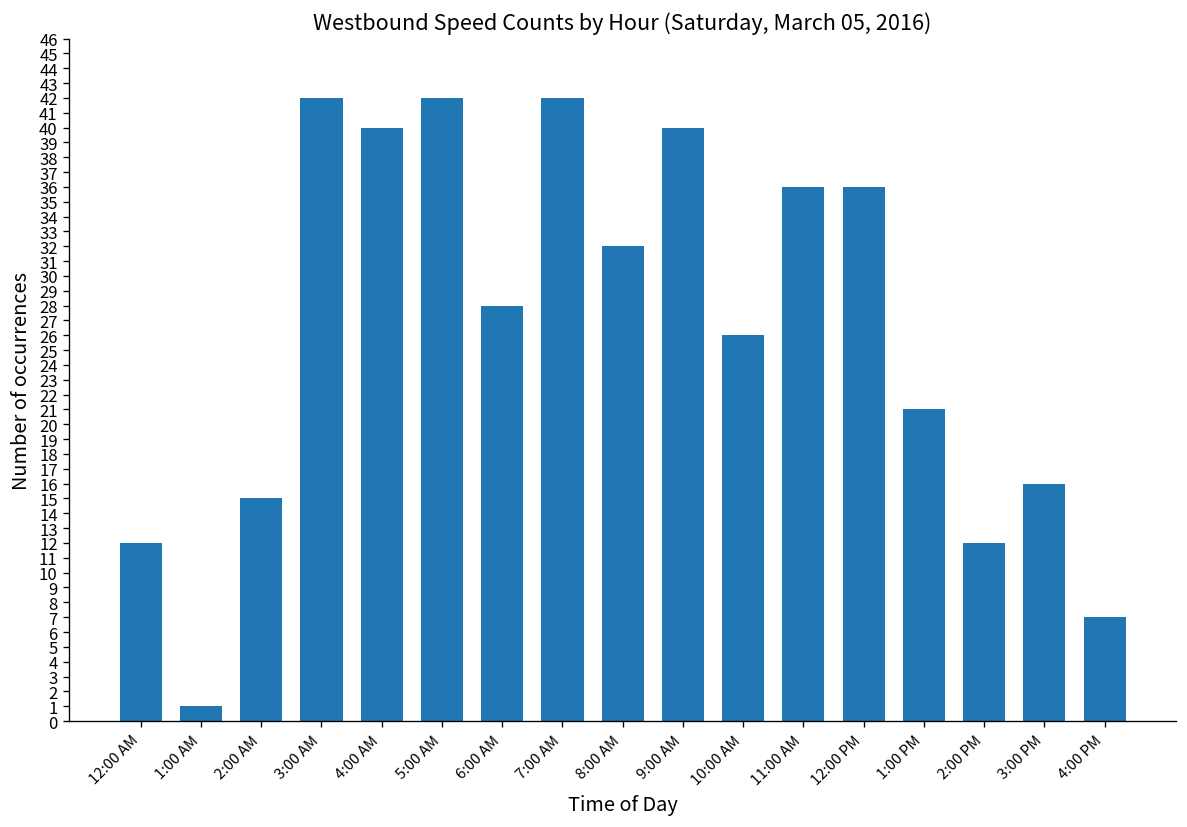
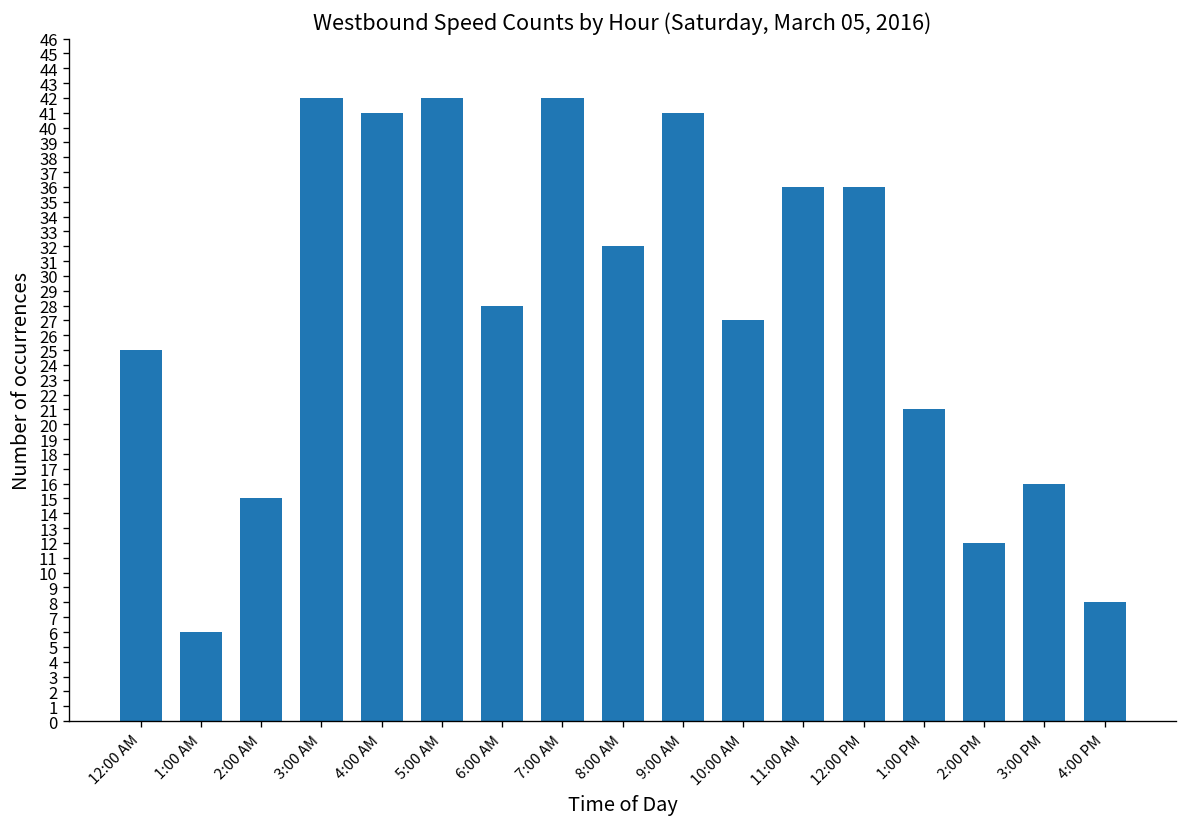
12:00 AM: 12 -> 25
1:00 AM: 1 -> 6
4:00 AM: 40 -> 41
9:00 AM: 40 -> 41
10:00 AM: 26 -> 27
4:00 PM: 7 -> 8
